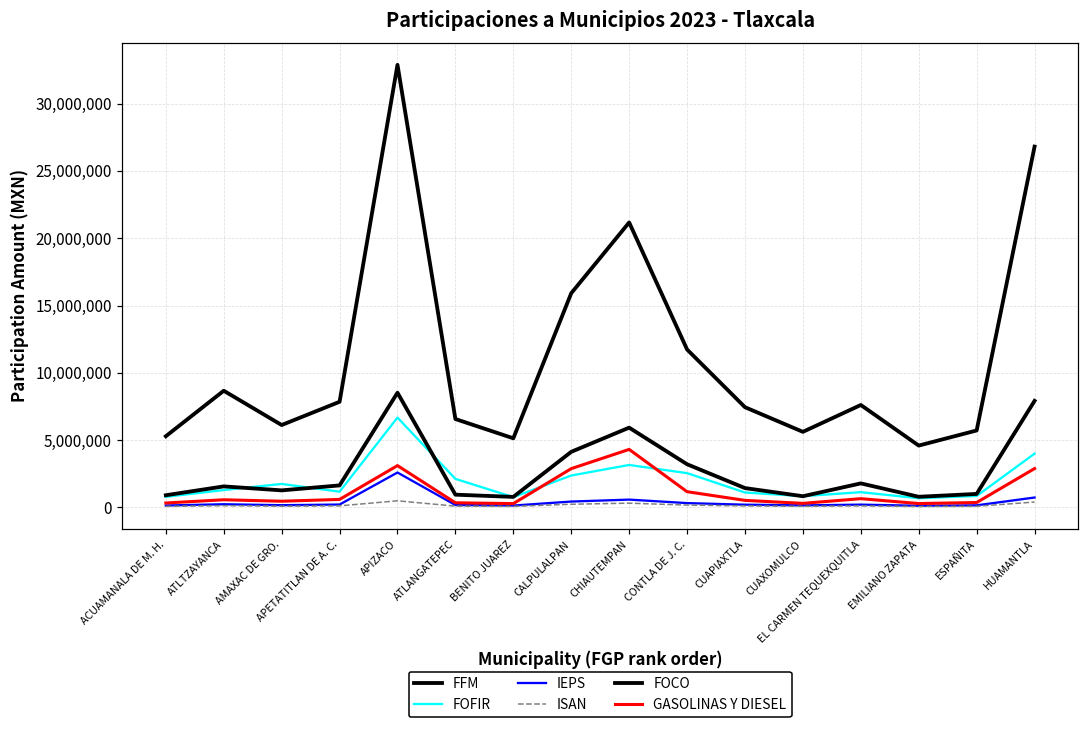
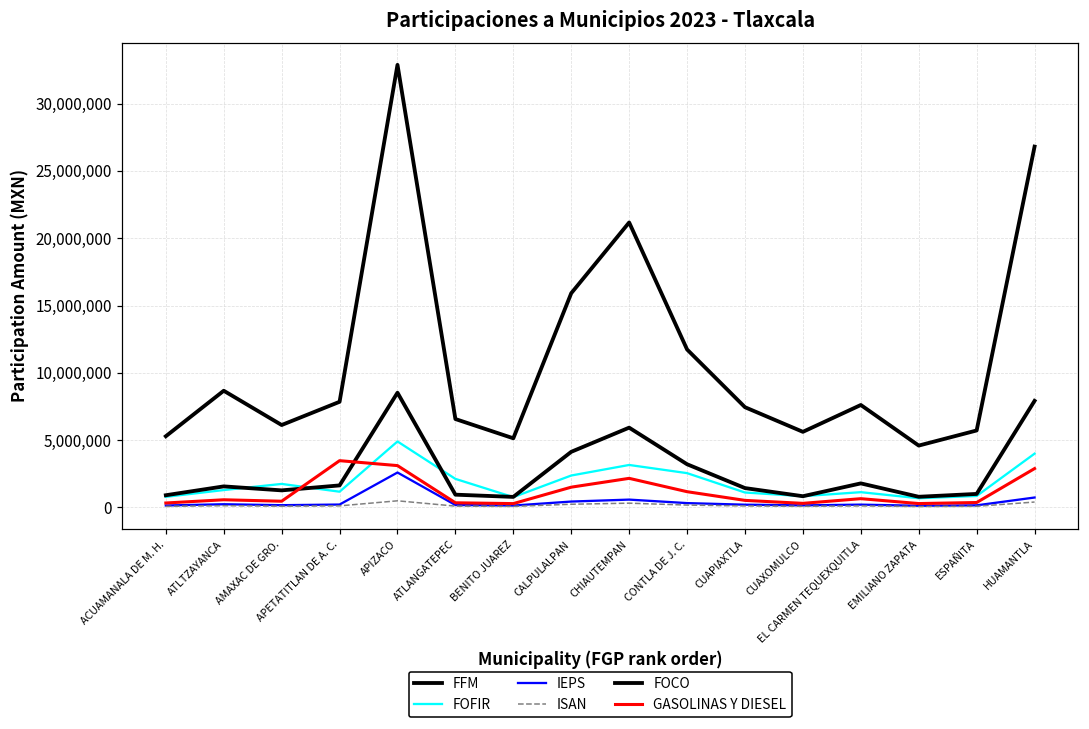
GASOLINAS Y DIESEL, APETATITLAN DE A. C.: 600,000 -> 3,500,000
FOFIR, APIZACO: 6,700,000 -> 4,900,000
GASOLINAS Y DIESEL, CALPULALPAN: 2,900,000 -> 1,500,000
GASOLINAS Y DIESEL, CHIAUTEMPAN: 4,300,000 -> 2,200,000
